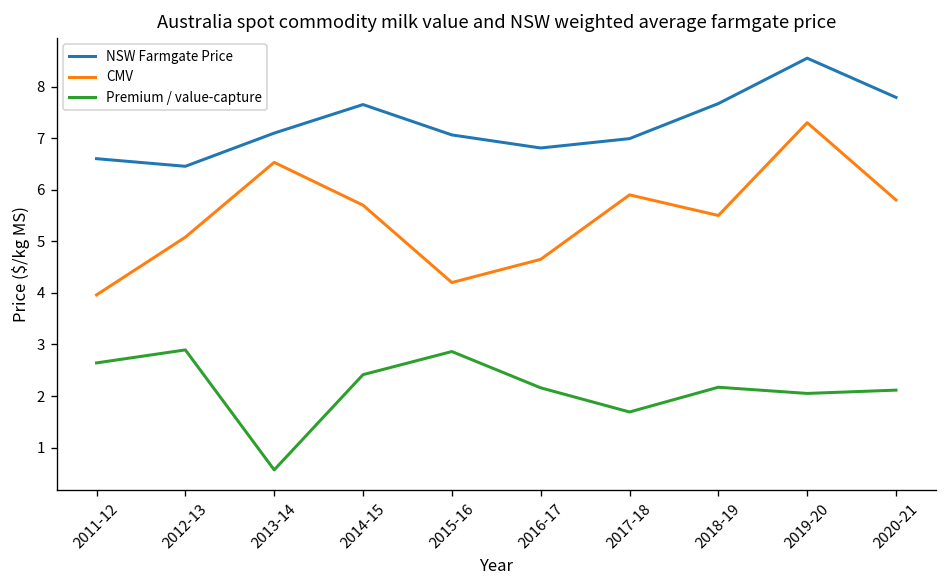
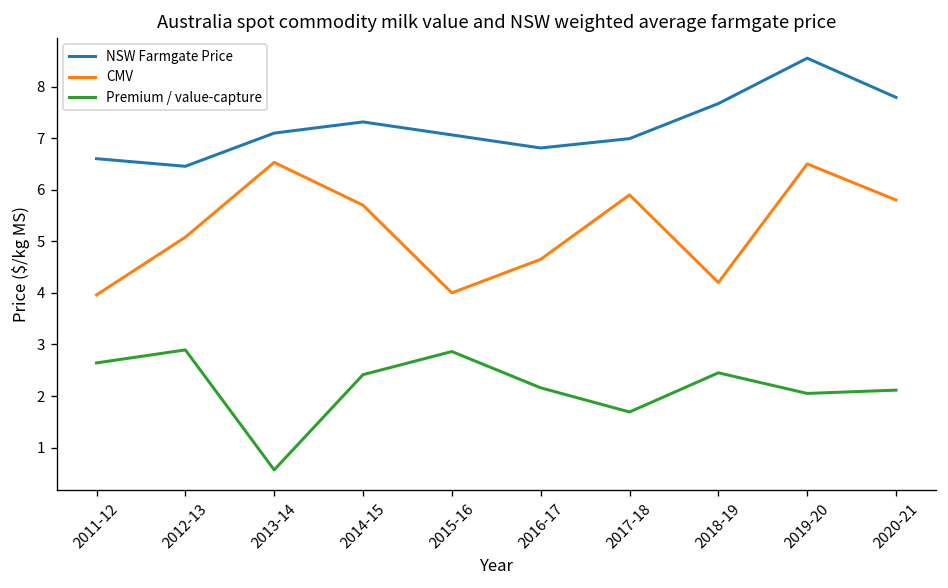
NSW Farmgate Price, 2014-15: 7.7 -> 7.3
CMV, 2015-16: 4.2 -> 4.0
CMV, 2018-19: 5.5 -> 4.2
Premium / value-capture, 2018-19: 2.2 -> 2.5
CMV, 2019-20: 7.3 -> 6.5
